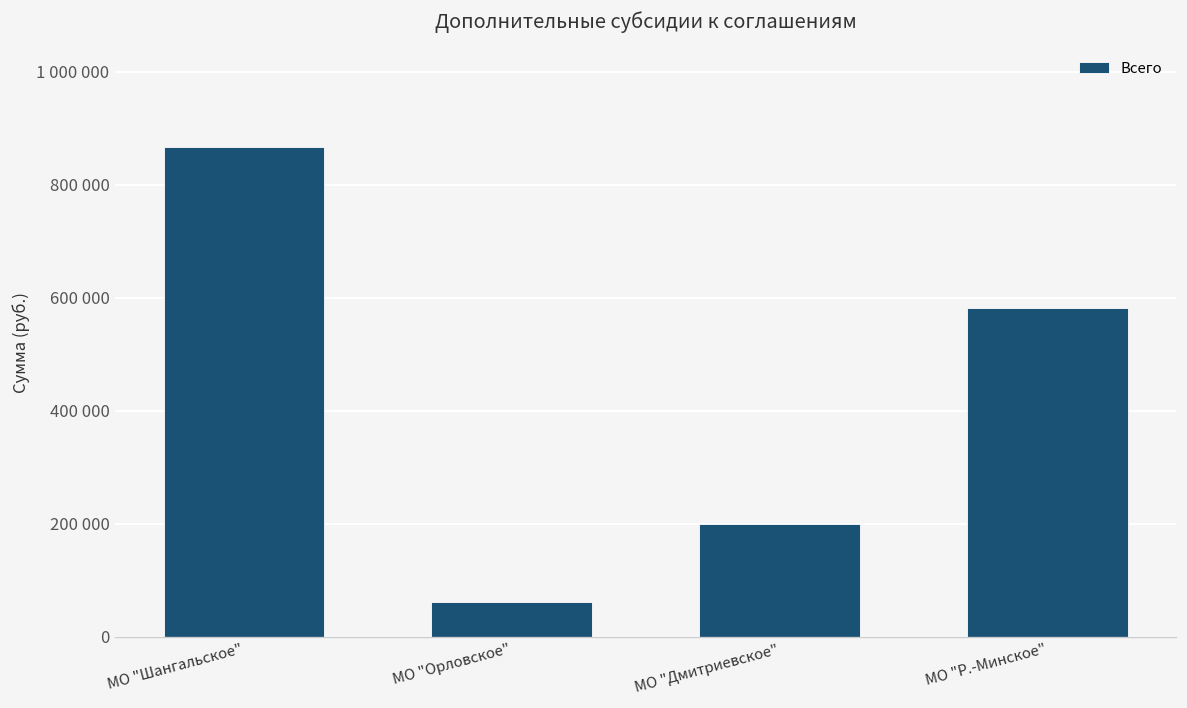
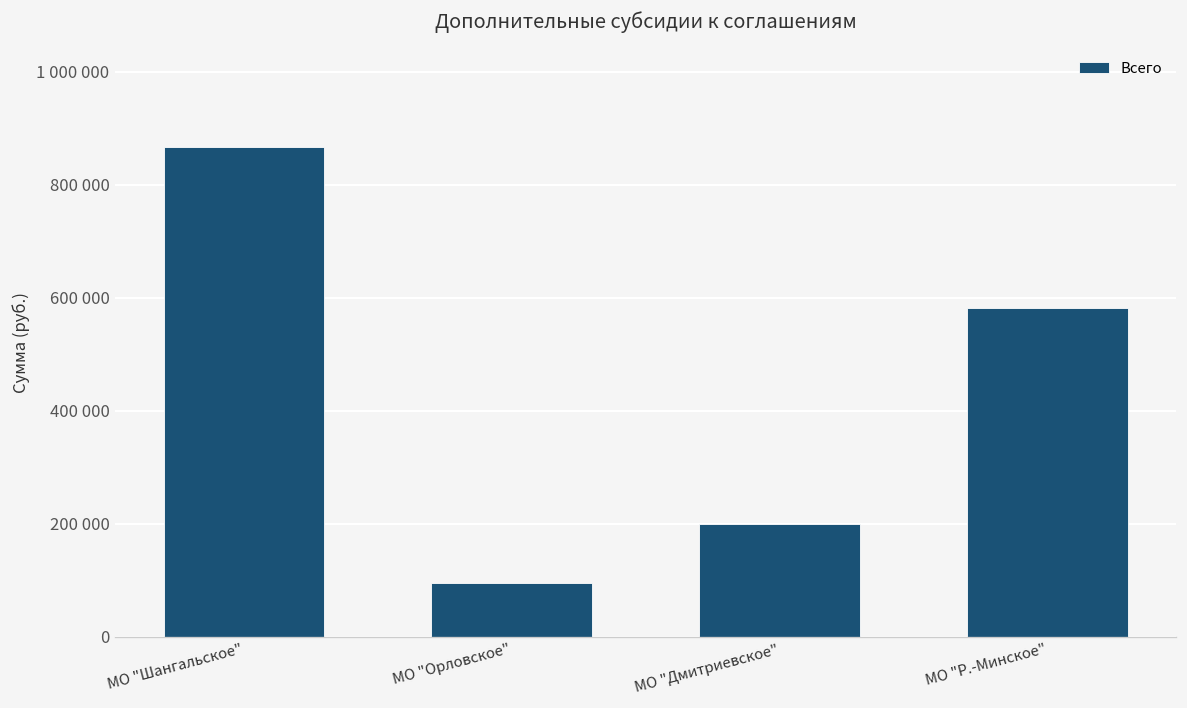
МО "Орловское": 60000 -> 100000
